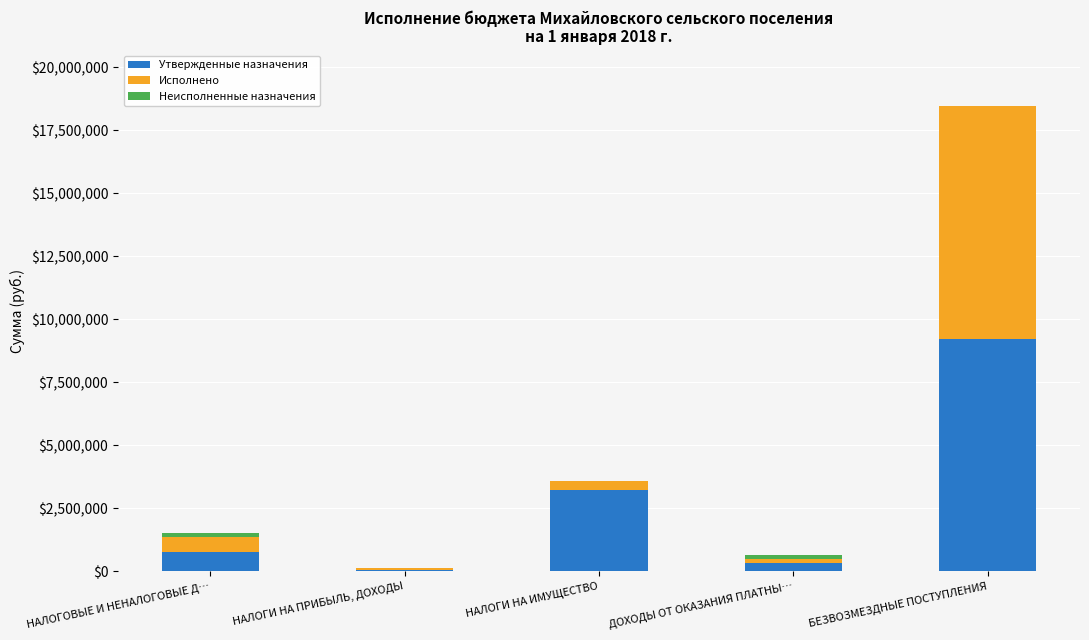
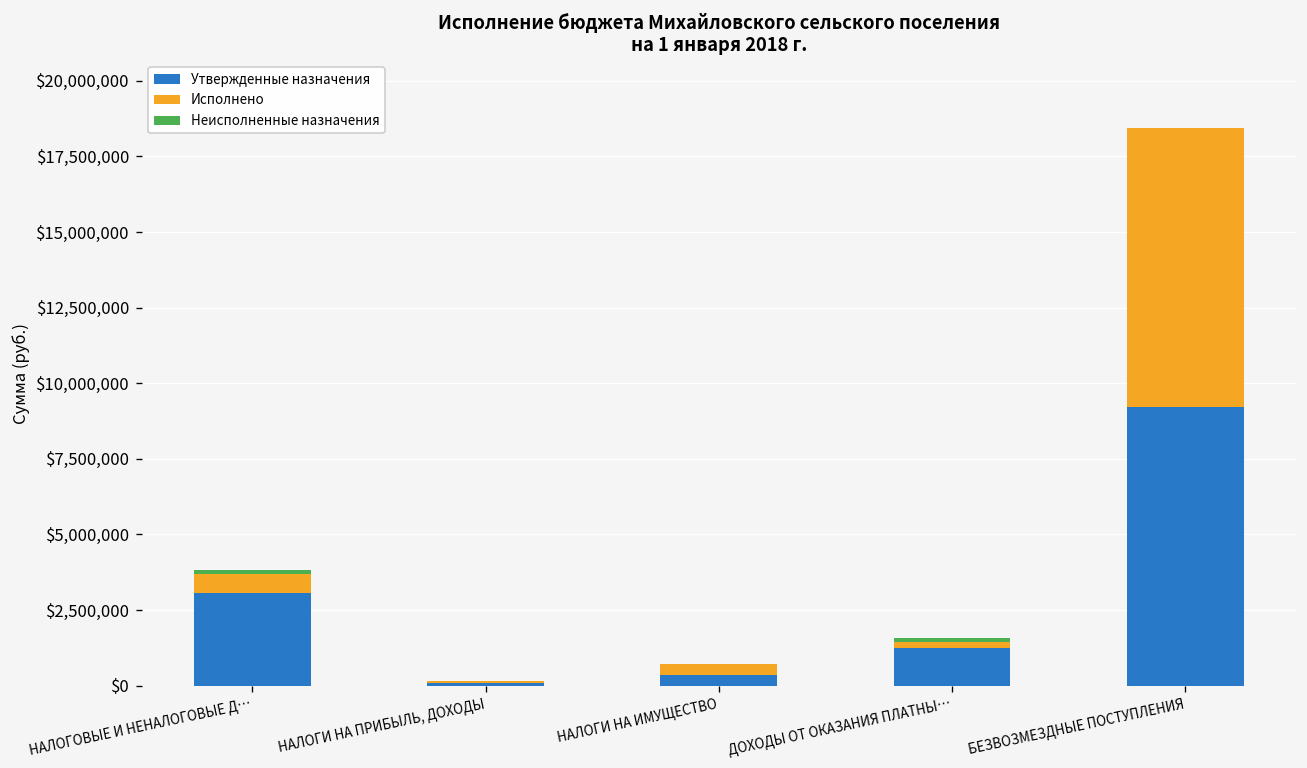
Утвержденные назначения, НАЛОГОВЫЕ И НЕНАЛОГОВЫЕ Д…: $800,000 -> $3,100,000
Утвержденные назначения, НАЛОГИ НА ИМУЩЕСТВО: $3,200,000 -> $400,000
Утвержденные назначения, ДОХОДЫ ОТ ОКАЗАНИЯ ПЛАТНЫ…: $300,000 -> $1,300,000
